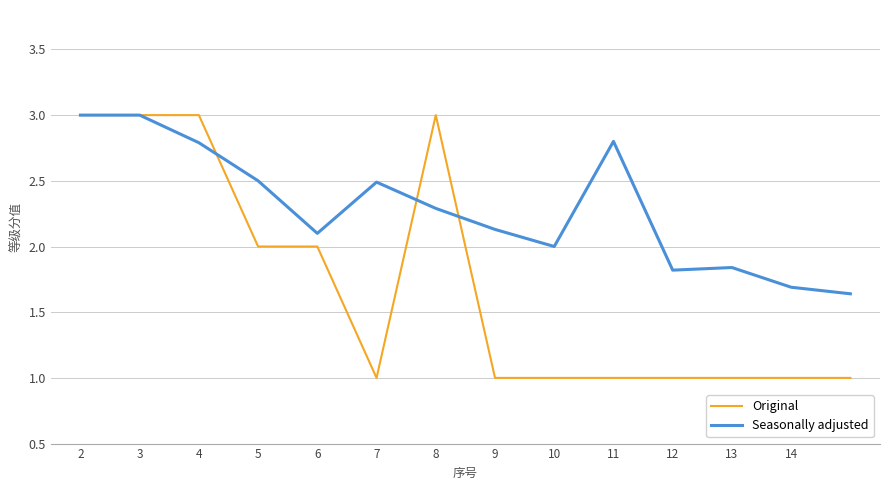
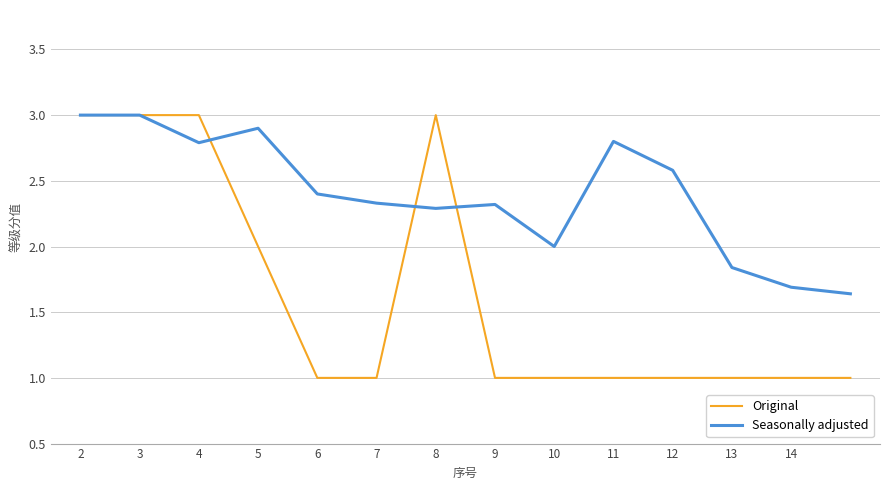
Seasonally adjusted, 5: 2.5 -> 2.9
Original, 6: 2 -> 1
Seasonally adjusted, 6: 2.1 -> 2.4
Seasonally adjusted, 7: 2.49 -> 2.33
Seasonally adjusted, 9: 2.13 -> 2.32
Seasonally adjusted, 12: 1.82 -> 2.58
